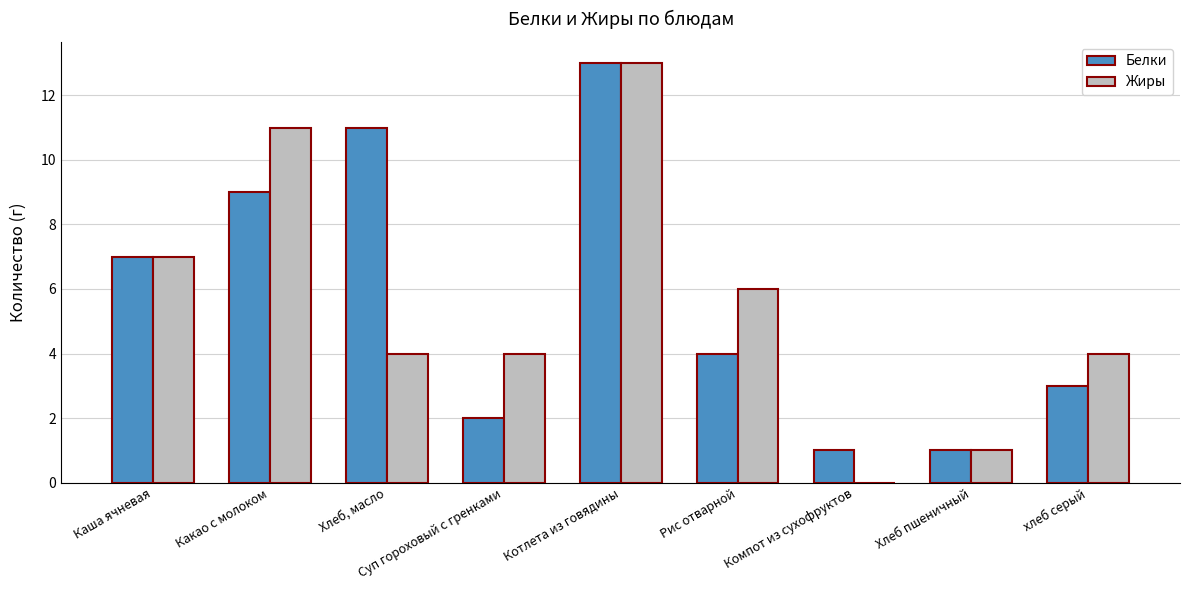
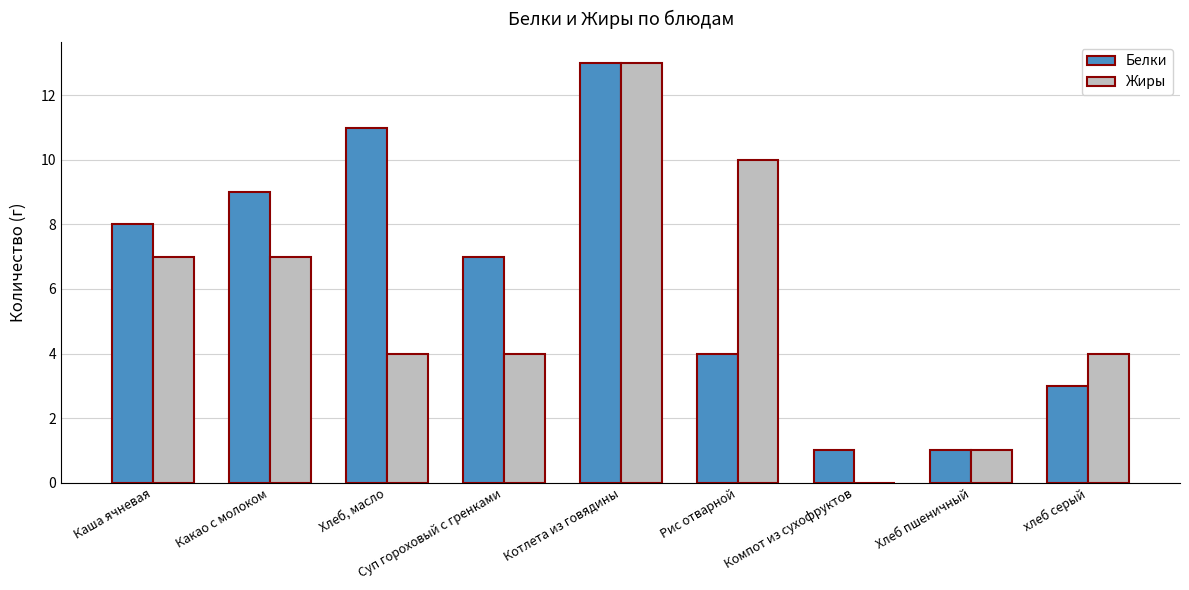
Белки, Каша ячневая: 7 -> 8
Жиры, Какао с молоком: 11 -> 7
Белки, Суп гороховый с гренками: 2 -> 7
Жиры, Рис отварной: 6 -> 10
